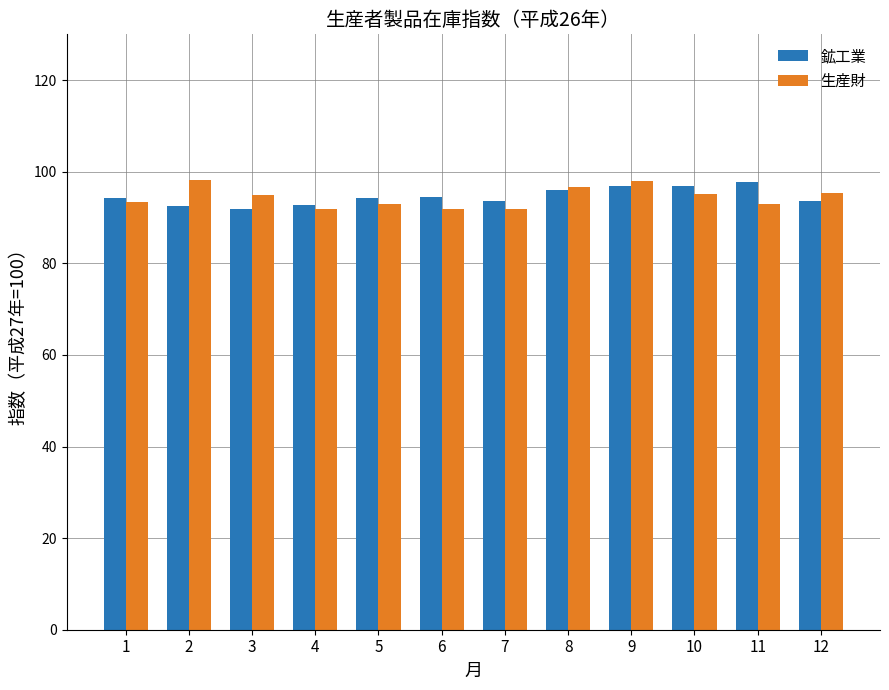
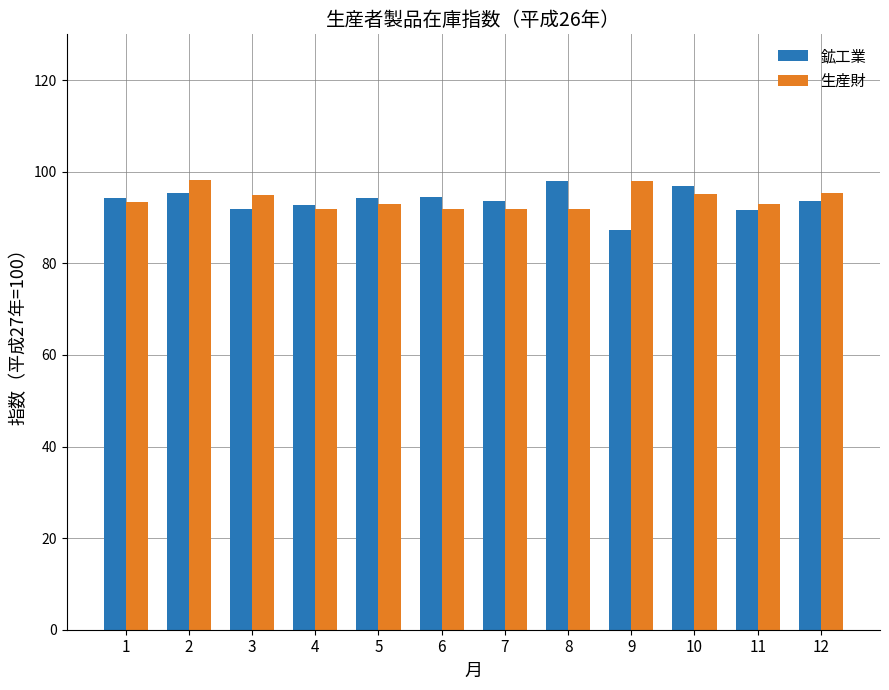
鉱工業, 2: 93 -> 95
鉱工業, 8: 96 -> 98
生産財, 8: 97 -> 92
鉱工業, 9: 97 -> 87
鉱工業, 11: 98 -> 92
